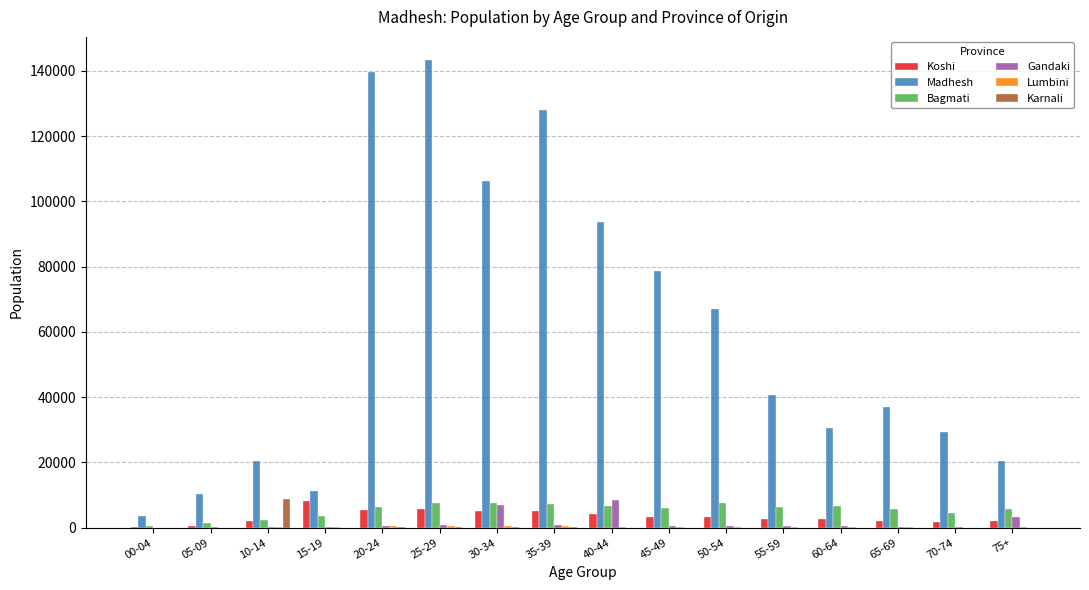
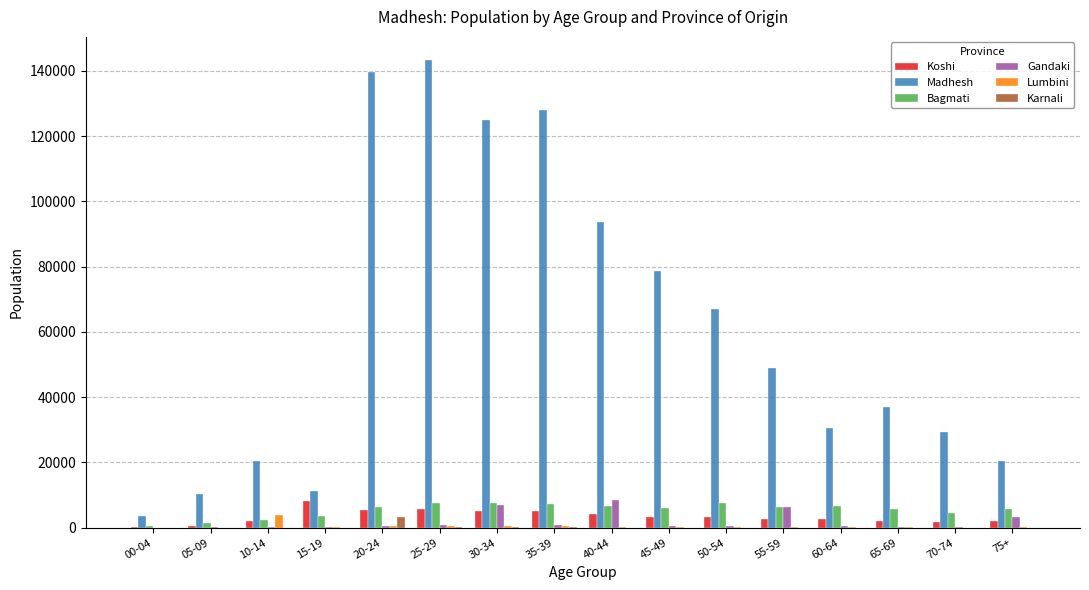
Lumbini, 10-14: 0 -> 4000
Karnali, 10-14: 9000 -> 0
Karnali, 20-24: 0 -> 3000
Madhesh, 30-34: 106000 -> 125000
Madhesh, 55-59: 41000 -> 49000
Gandaki, 55-59: 0 -> 6000
